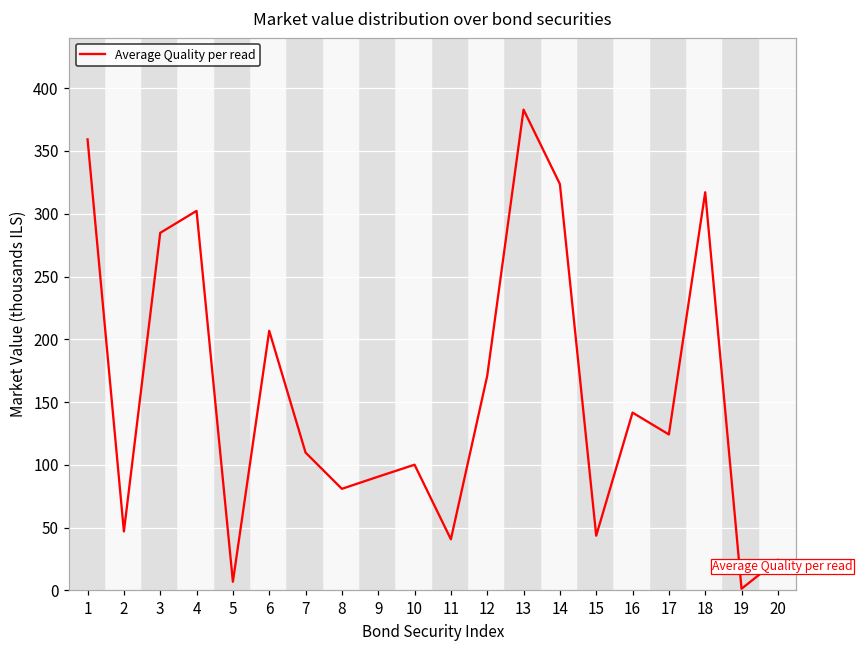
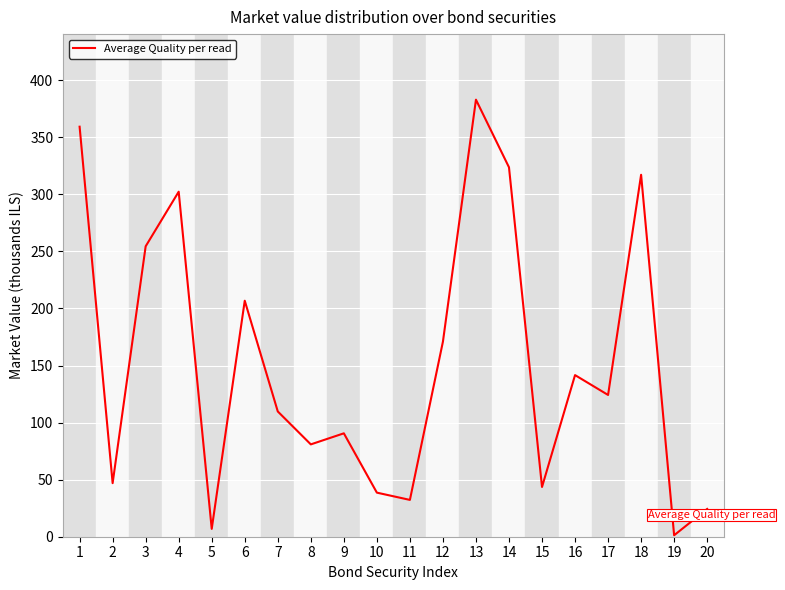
3: 285 -> 254
10: 100 -> 39
11: 41 -> 32
